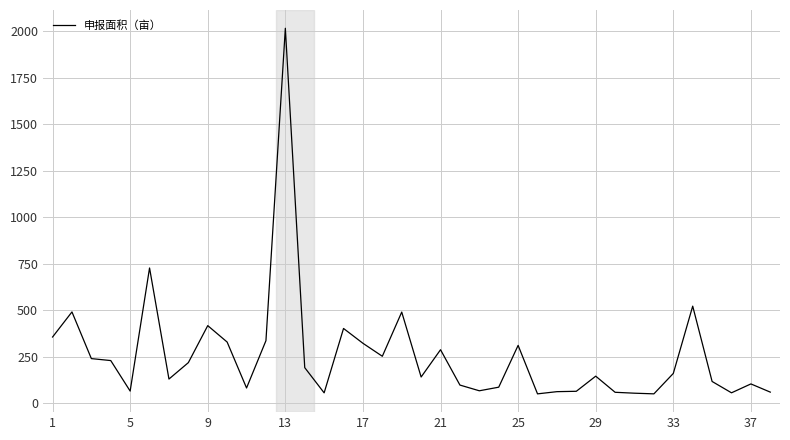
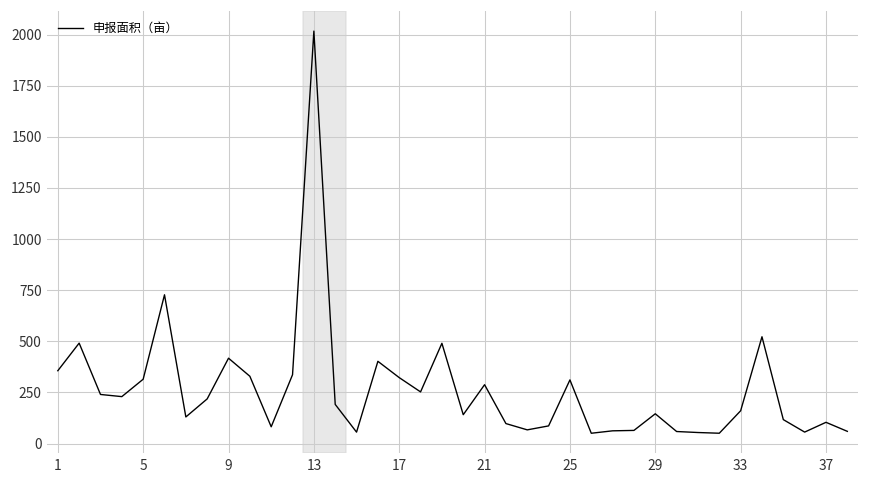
5: 70 -> 310
